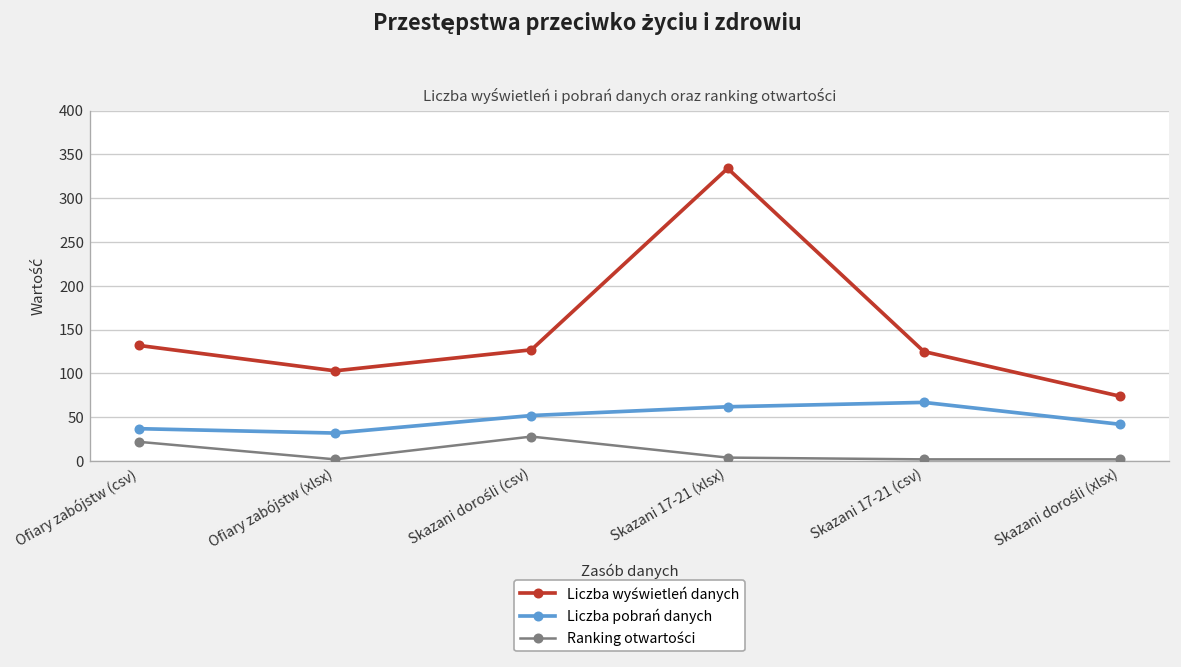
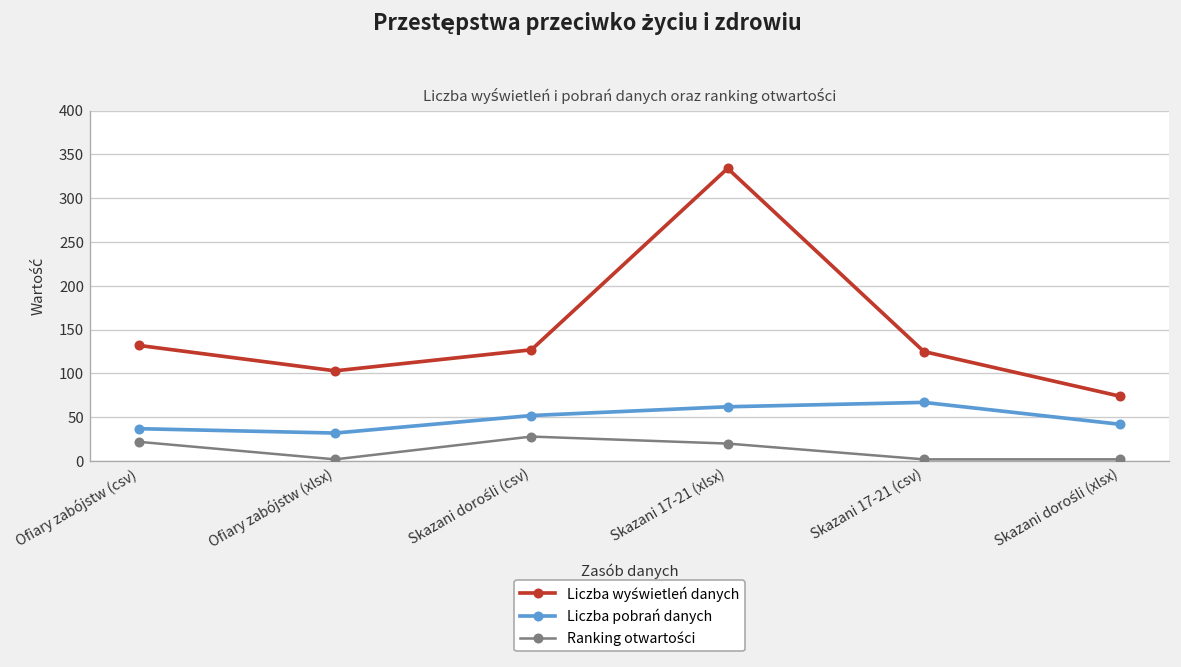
Ranking otwartości, Skazani 17-21 (xlsx): 0 -> 20
